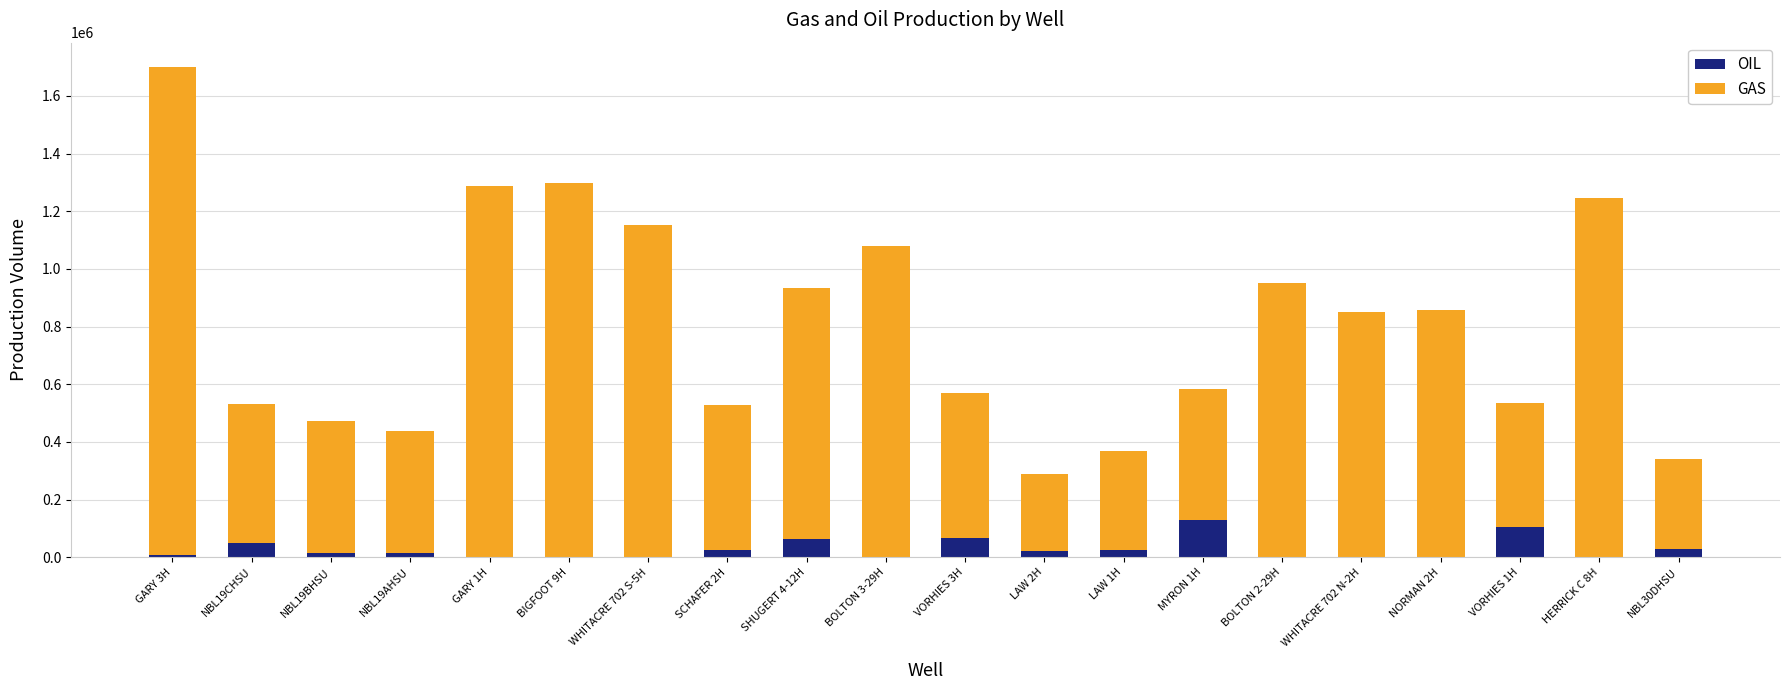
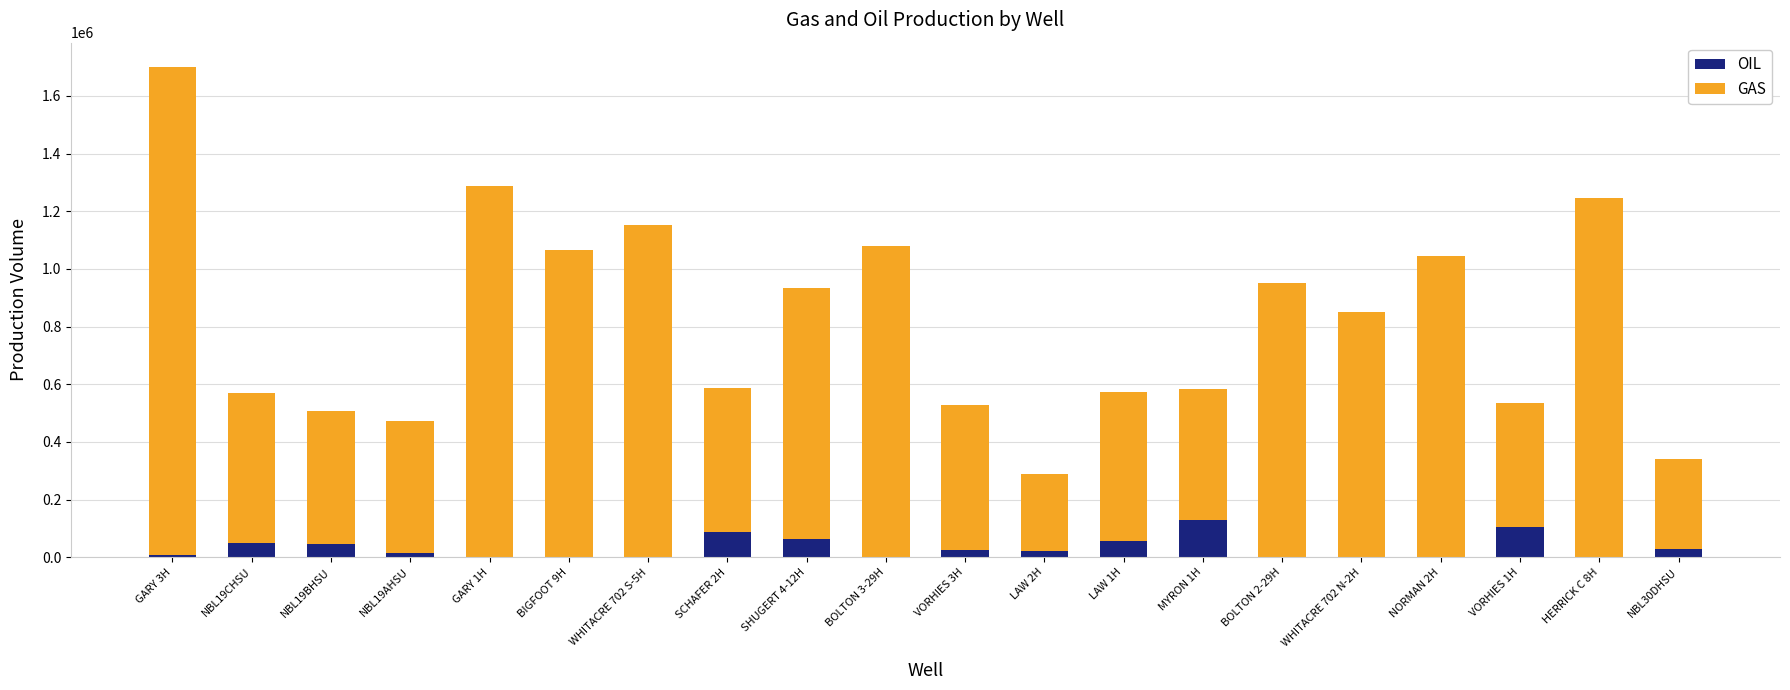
GAS, NBL19CHSU: 480000 -> 520000
OIL, NBL19BHSU: 20000 -> 50000
GAS, NBL19AHSU: 420000 -> 460000
GAS, BIGFOOT 9H: 1300000 -> 1070000
OIL, SCHAFER 2H: 30000 -> 90000
OIL, VORHIES 3H: 70000 -> 30000
OIL, LAW 1H: 20000 -> 60000
GAS, LAW 1H: 340000 -> 520000
GAS, NORMAN 2H: 860000 -> 1040000
